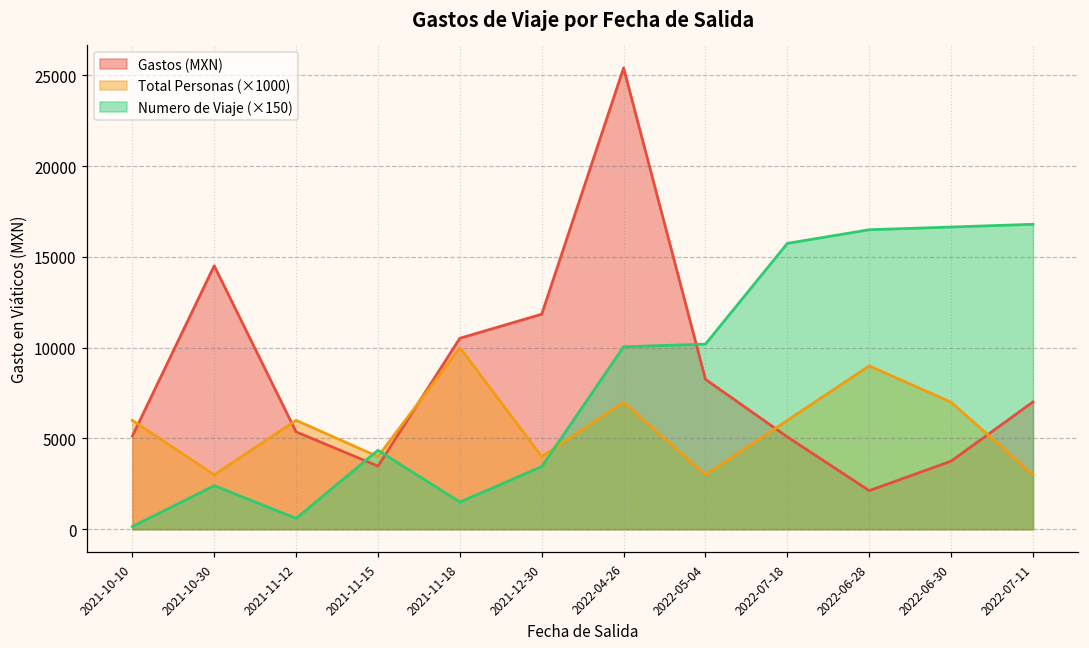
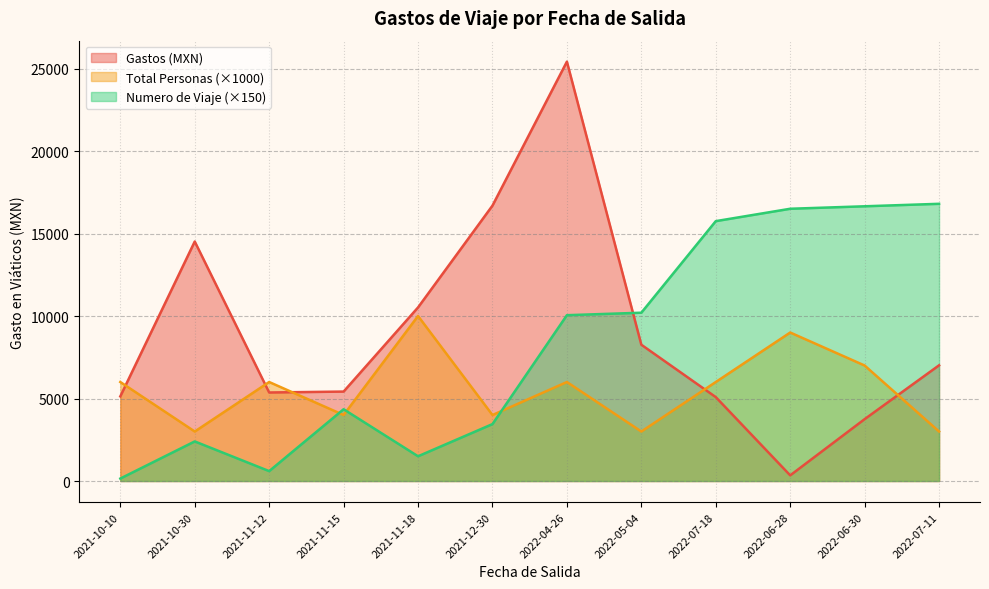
Gastos (MXN), 2021-11-15: 3500 -> 5400
Gastos (MXN), 2021-12-30: 11800 -> 16700
Total Personas (×1000), 2022-04-26: 7000 -> 6000
Gastos (MXN), 2022-06-28: 2100 -> 300
